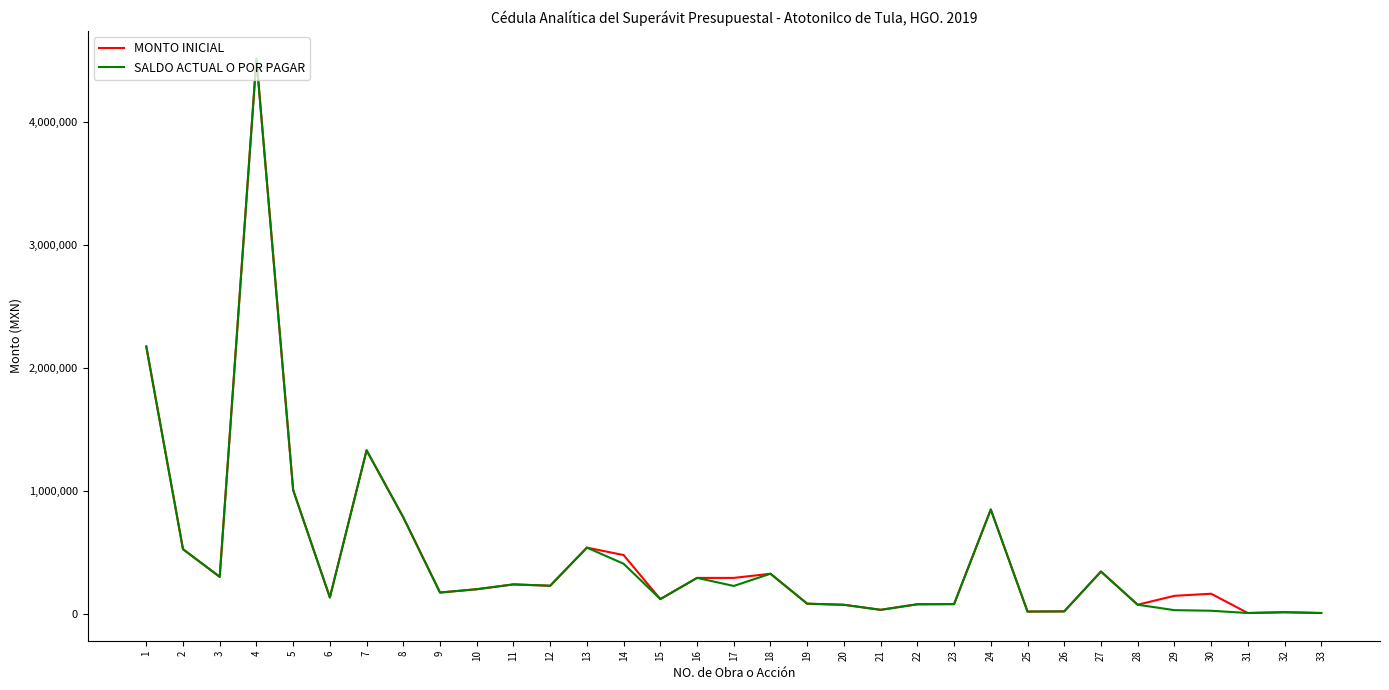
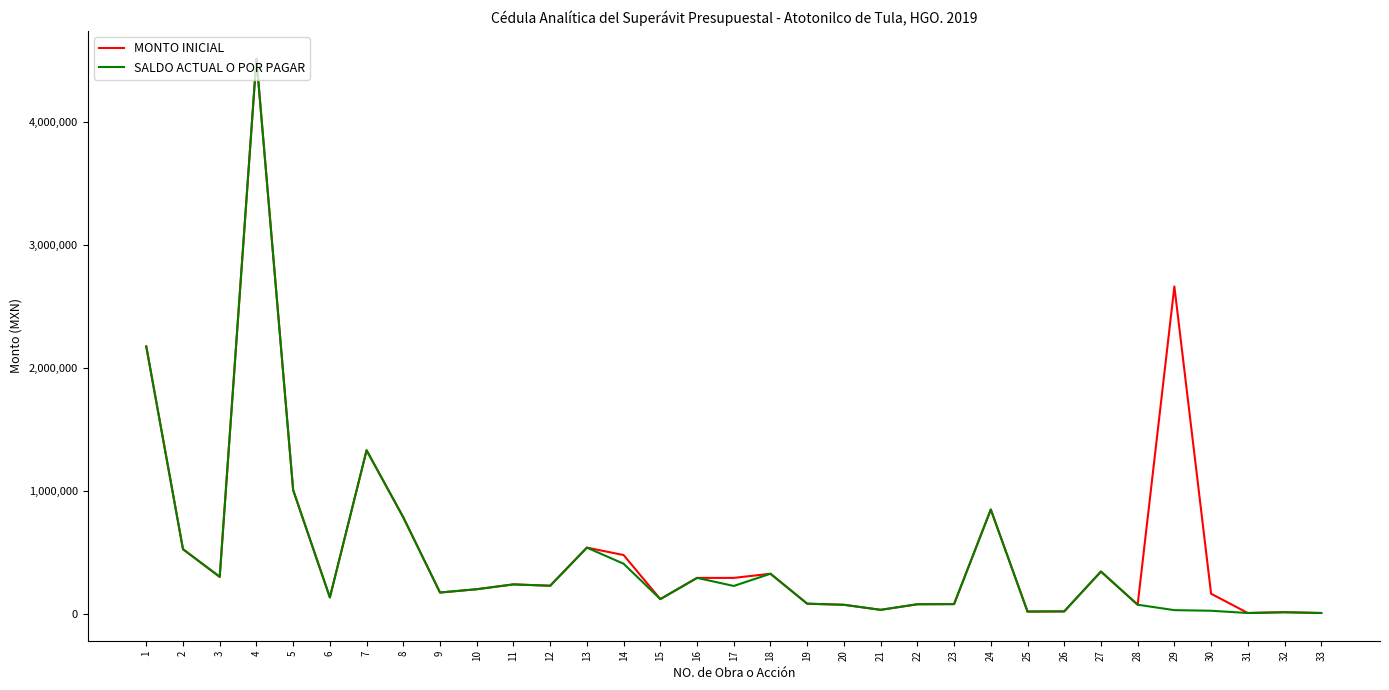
MONTO INICIAL, 29: 150,000 -> 2,660,000
